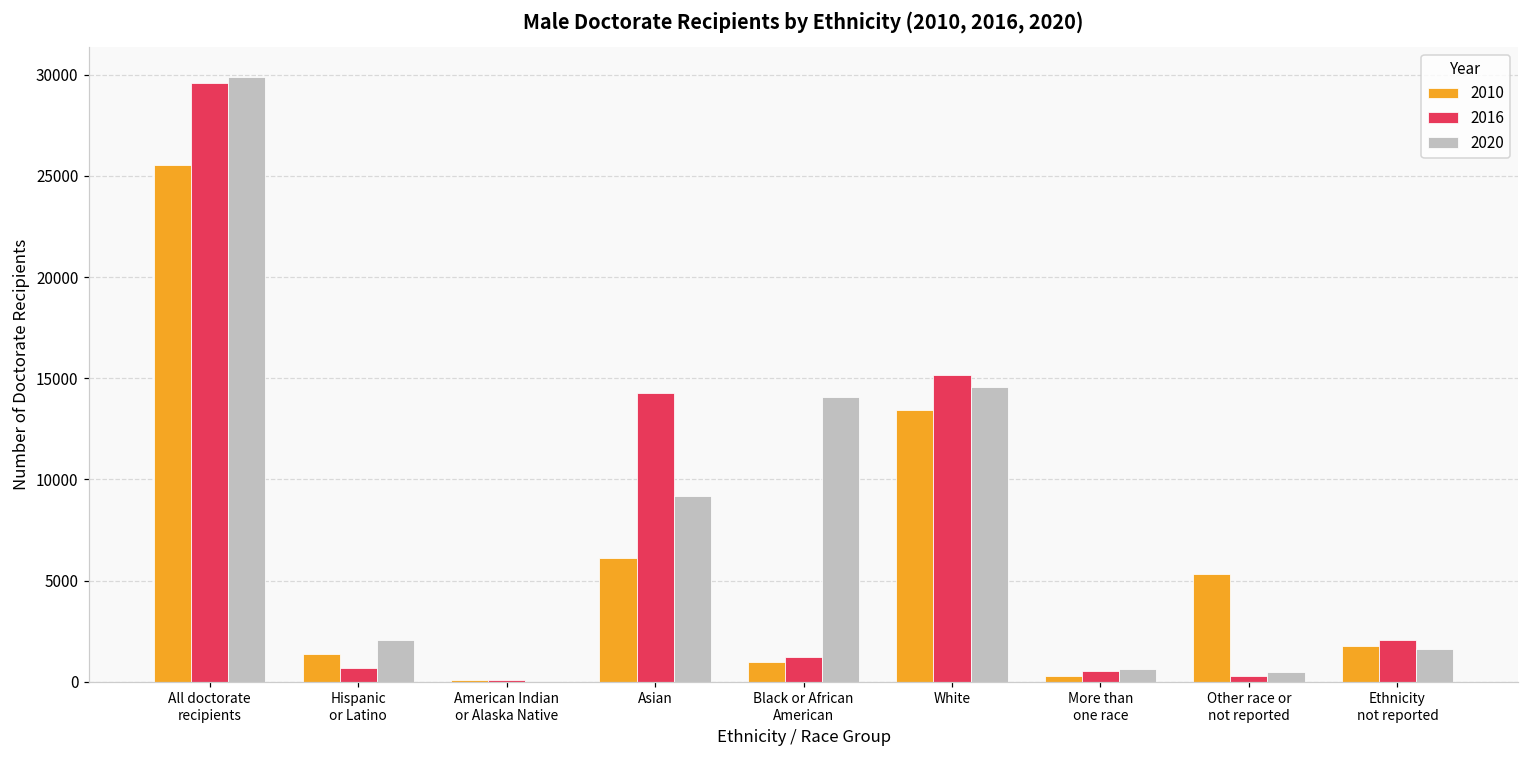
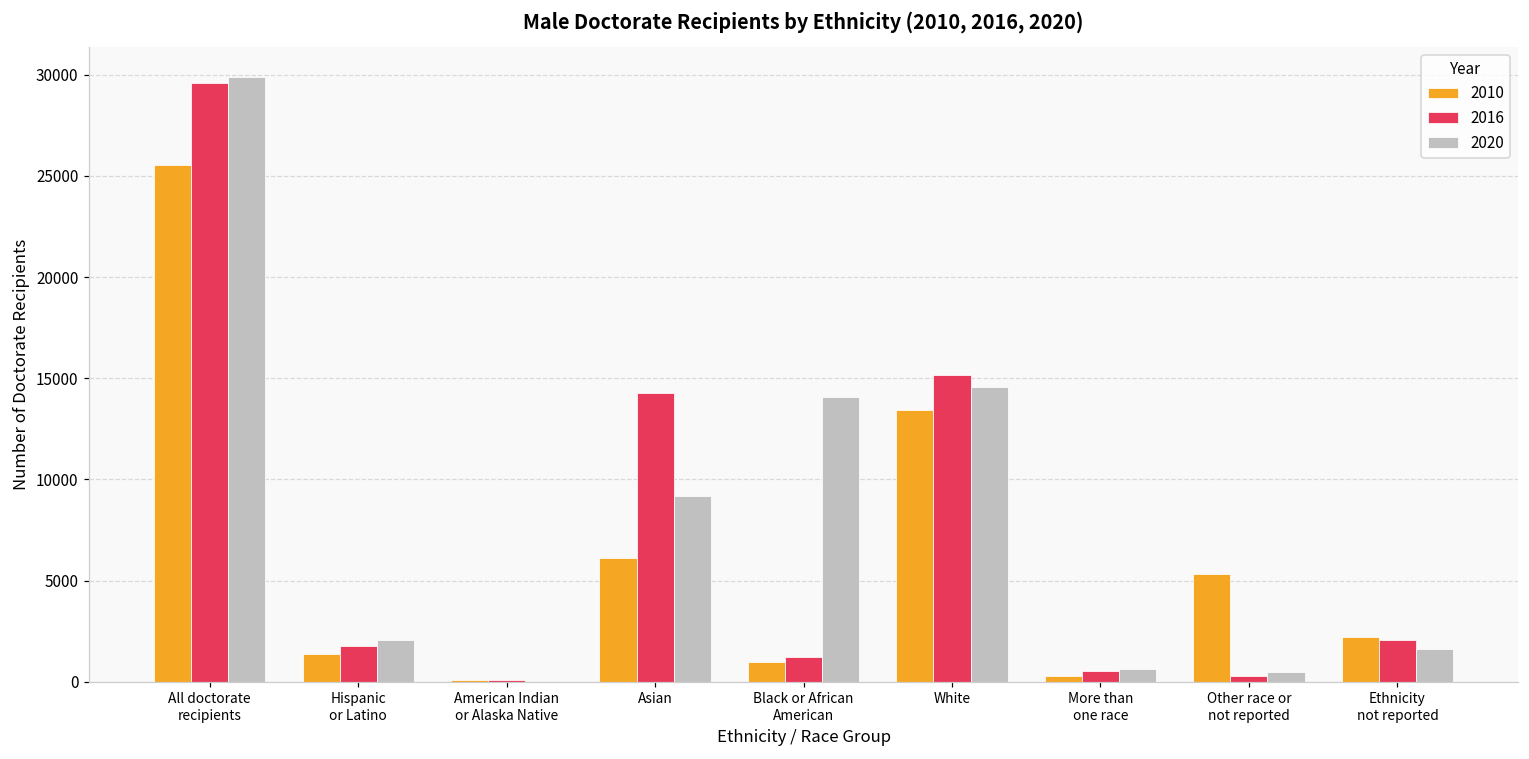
2016, Hispanic or Latino: 700 -> 1800
2010, Ethnicity not reported: 1800 -> 2200
